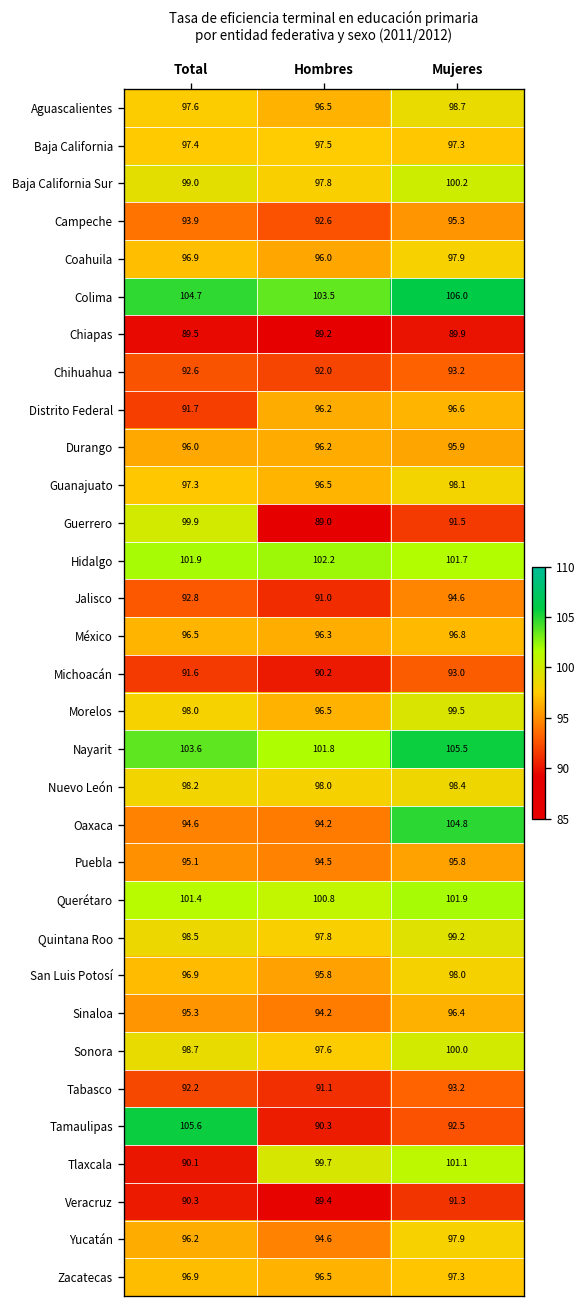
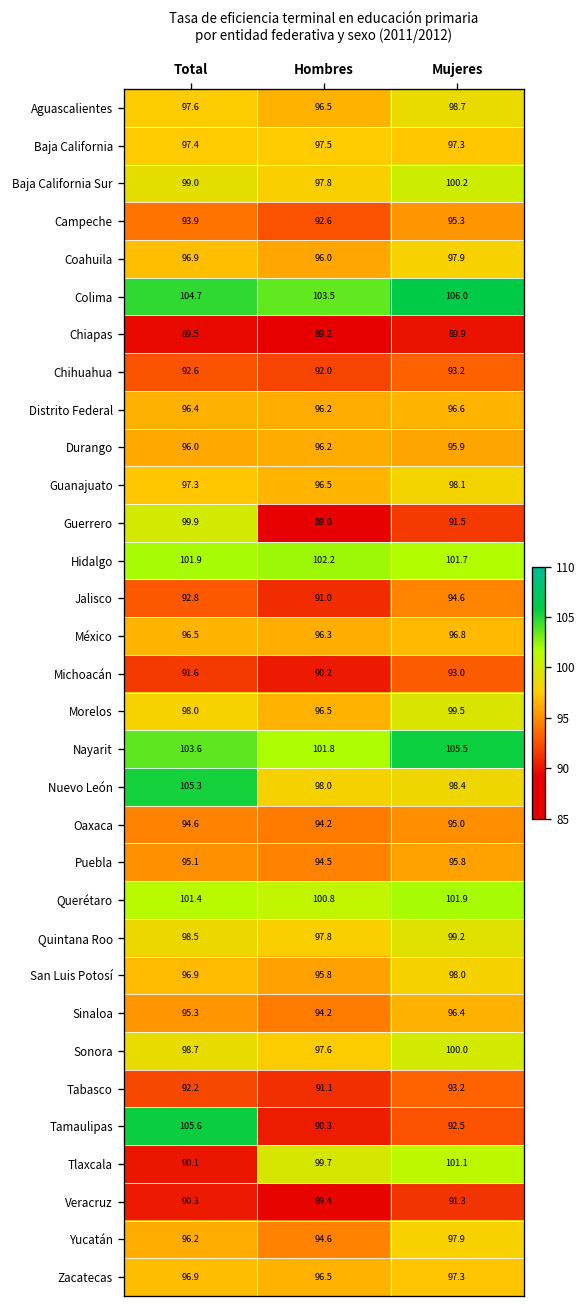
Distrito Federal, Total: 91.7 -> 96.4
Nuevo León, Total: 98.2 -> 105.3
Oaxaca, Mujeres: 104.8 -> 95.0
